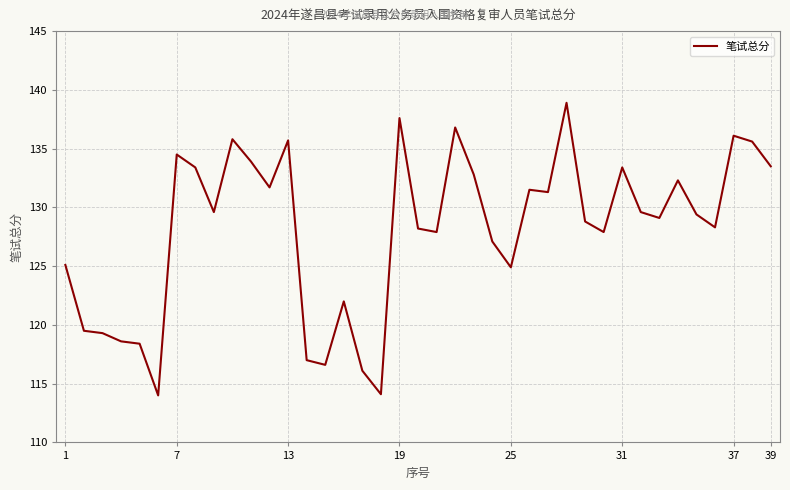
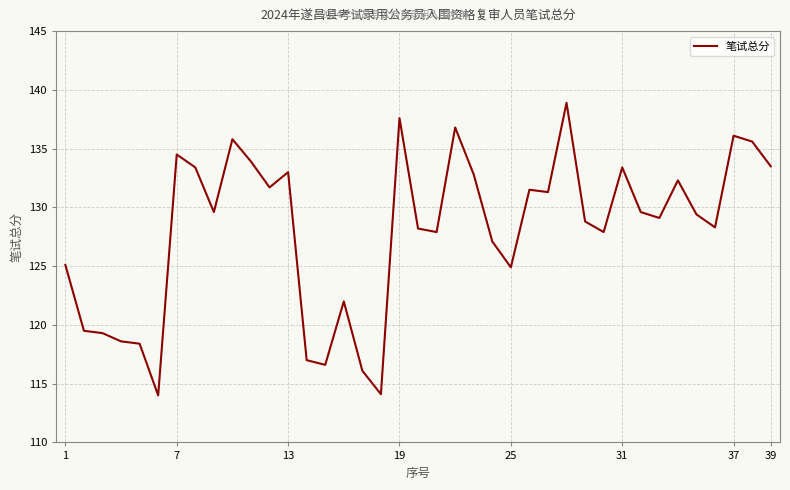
13: 135.7 -> 133.0
